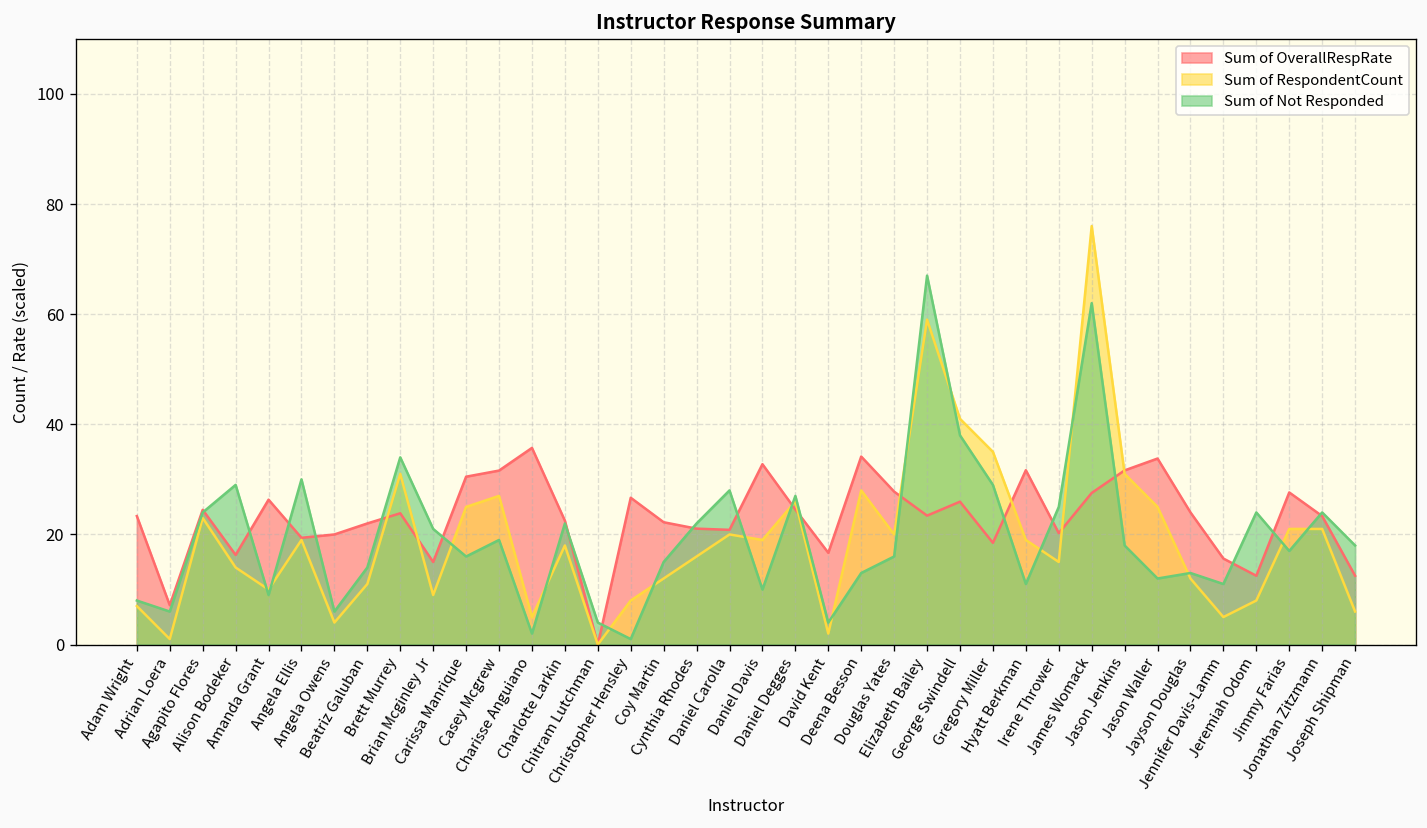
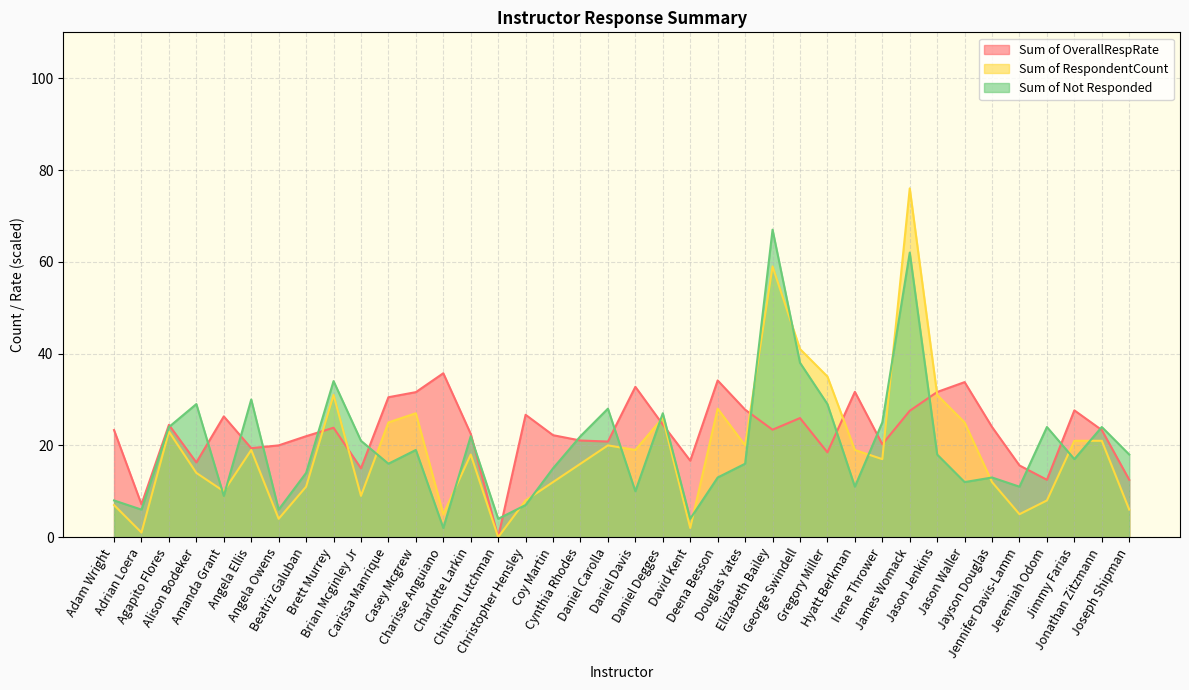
Sum of Not Responded, Christopher Hensley: 1 -> 7
Sum of RespondentCount, Irene Thrower: 15 -> 17
